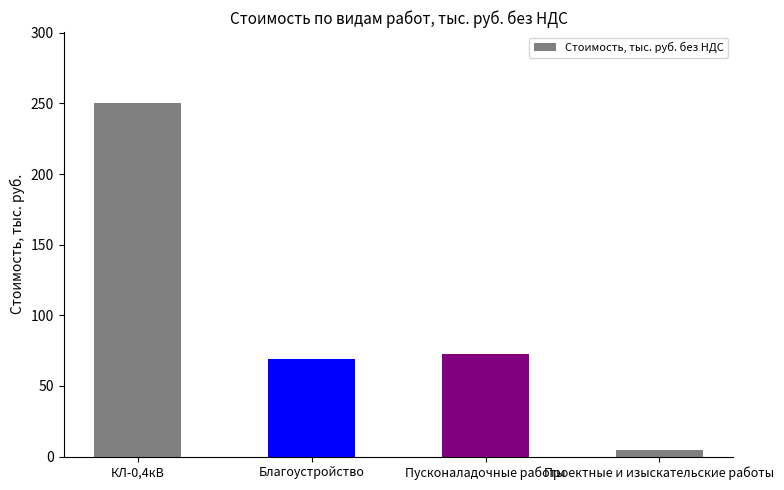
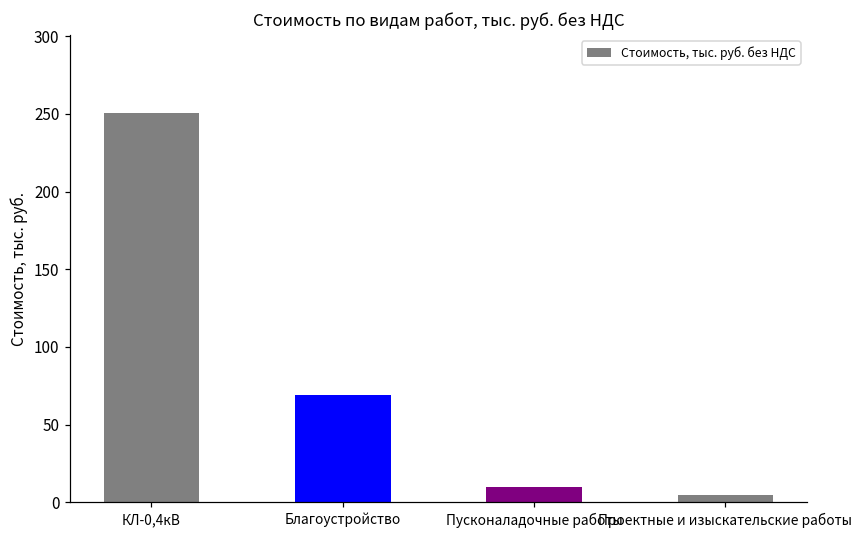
Пусконаладочные работы: 73 -> 10
